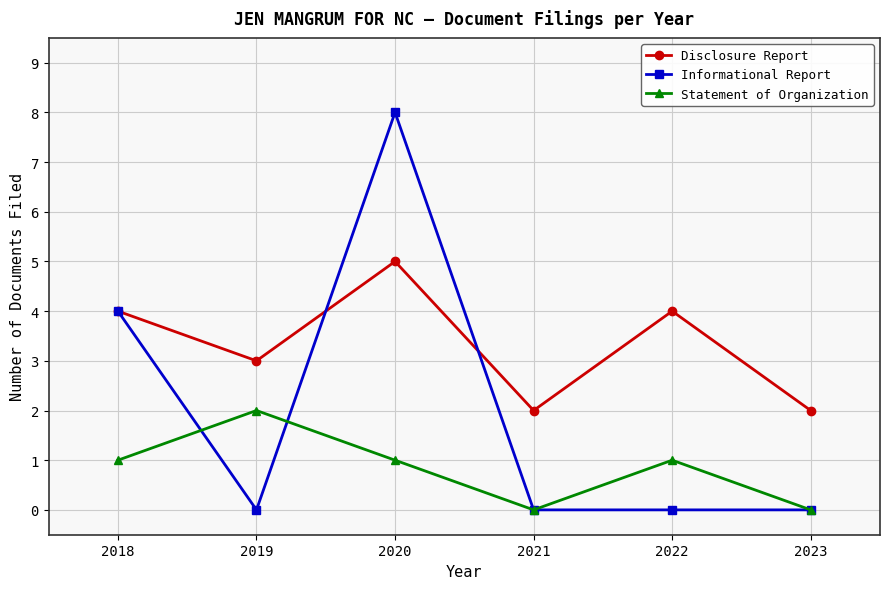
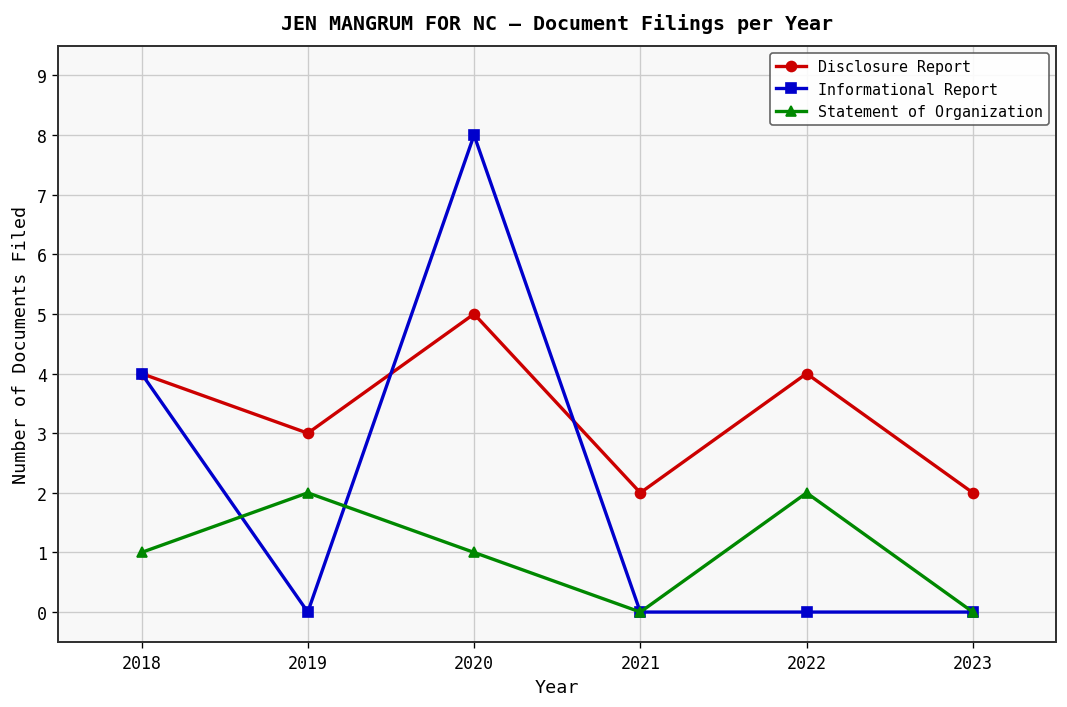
Statement of Organization, 2022: 1 -> 2
